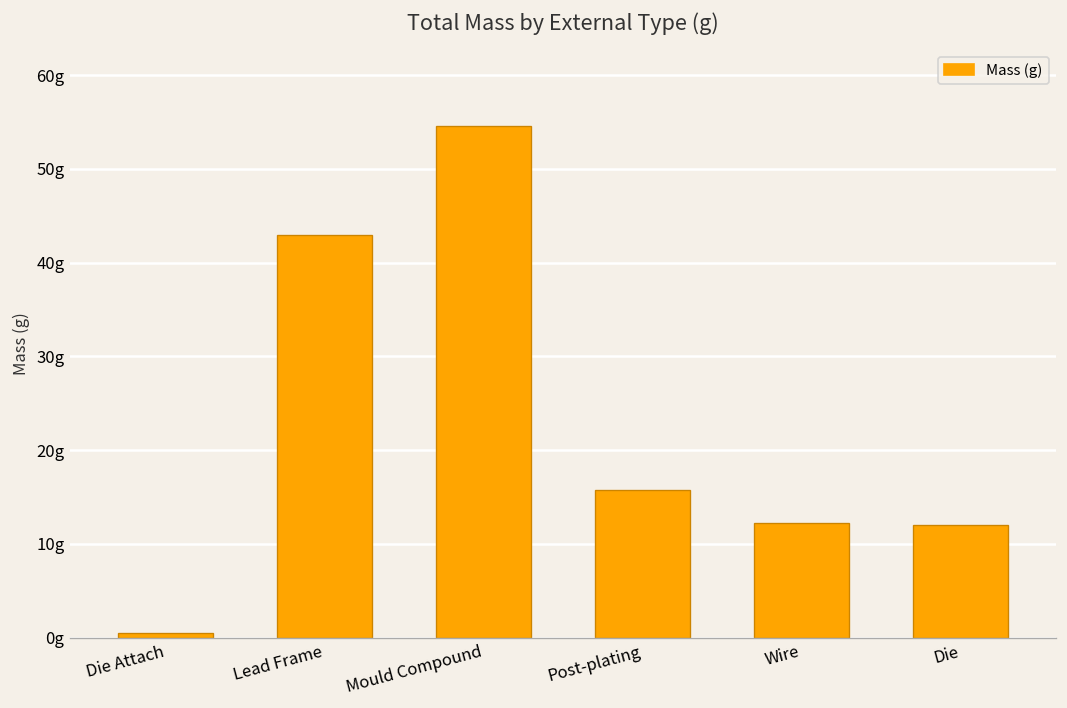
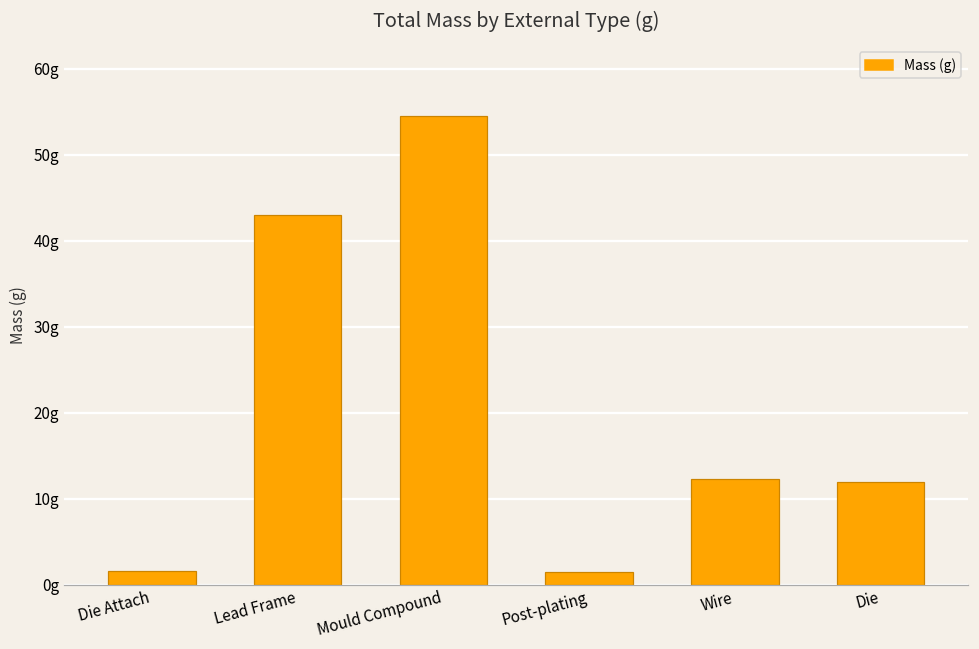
Die Attach: 0g -> 2g
Post-plating: 16g -> 2g
